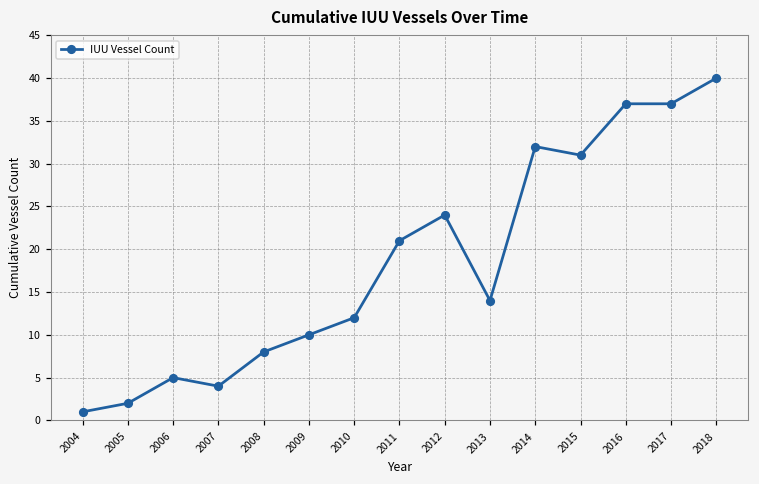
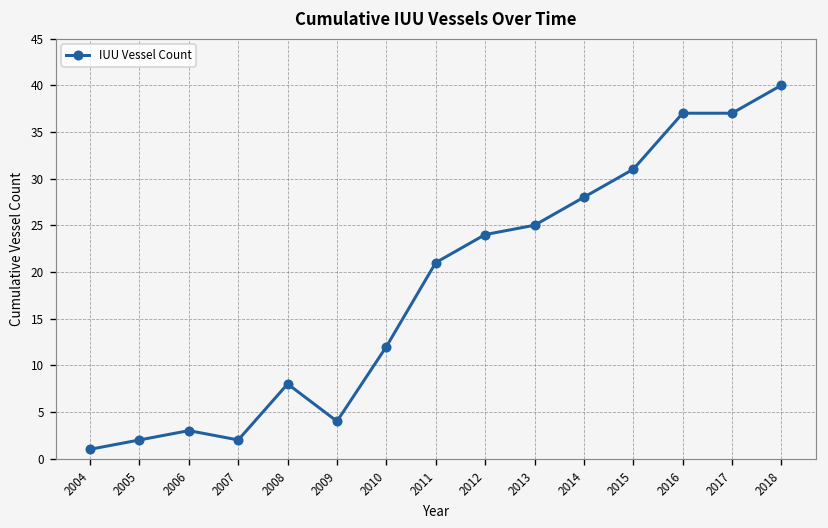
2006: 5 -> 3
2007: 4 -> 2
2009: 10 -> 4
2013: 14 -> 25
2014: 32 -> 28
